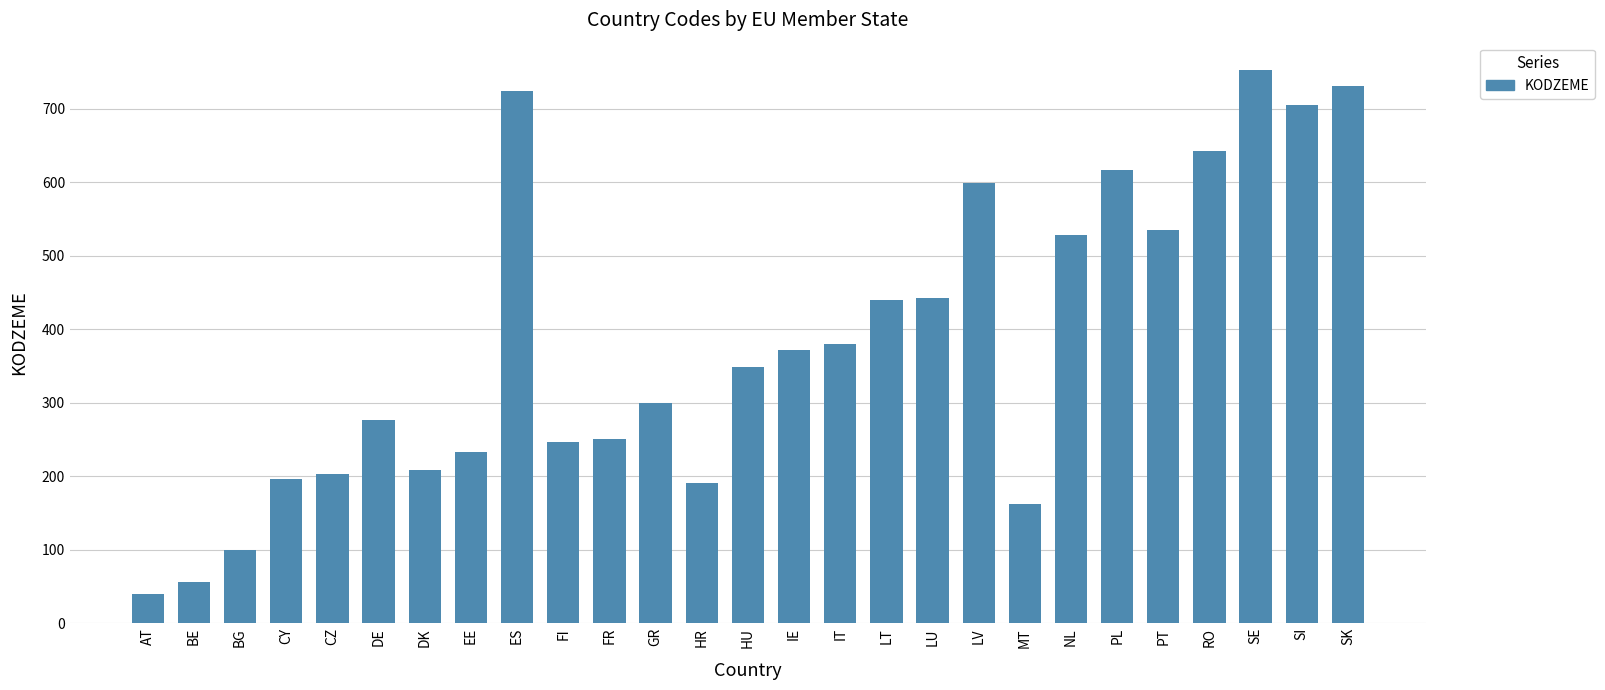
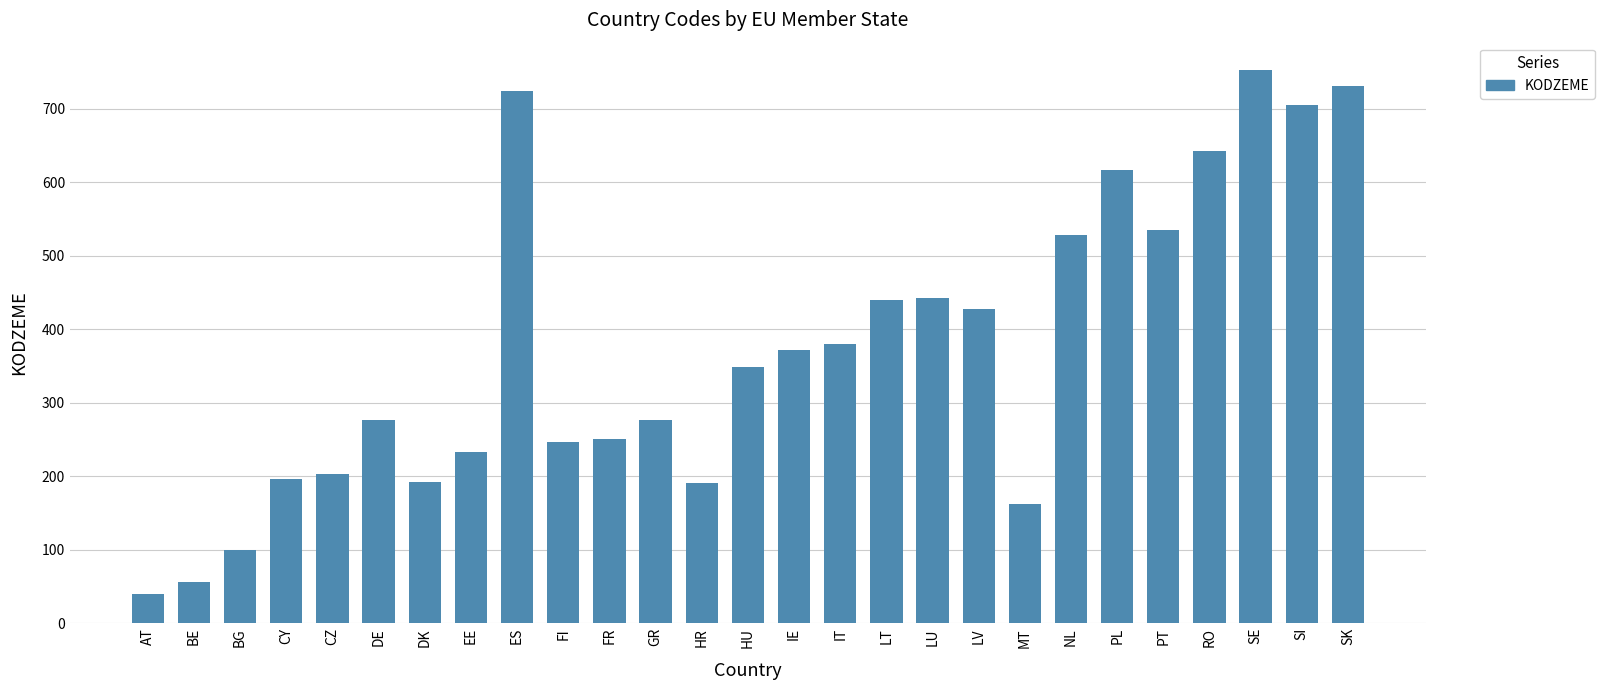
DK: 210 -> 190
GR: 300 -> 280
LV: 600 -> 430
